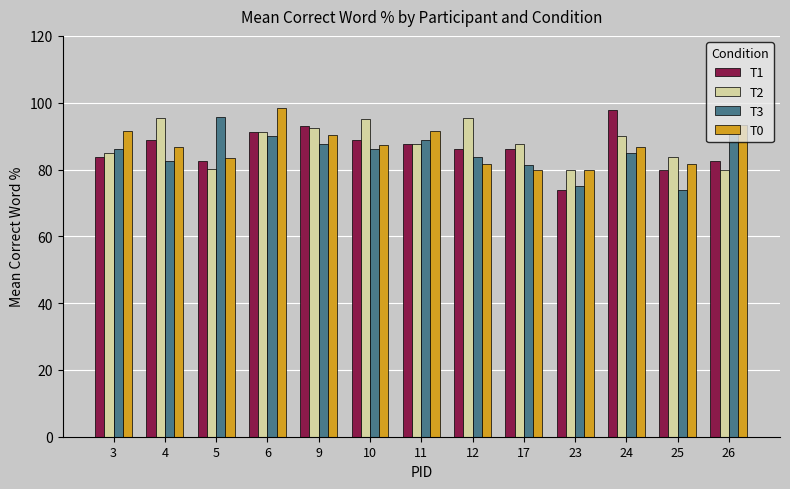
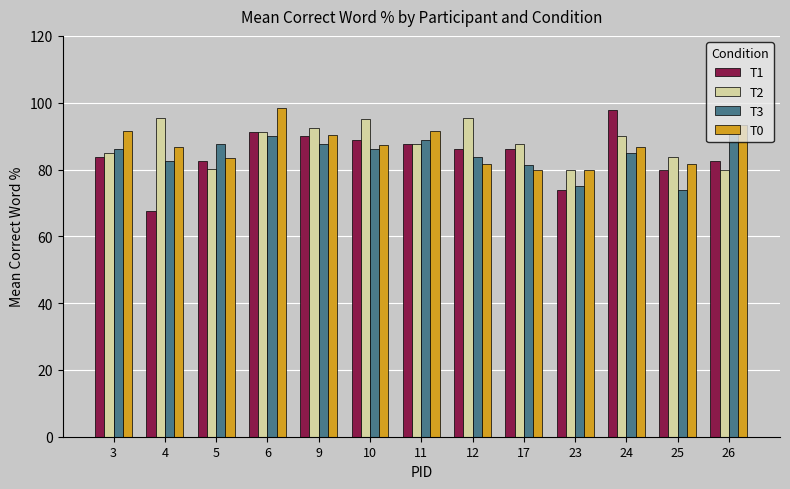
T1, 4: 89 -> 68
T3, 5: 96 -> 88
T1, 9: 93 -> 90
